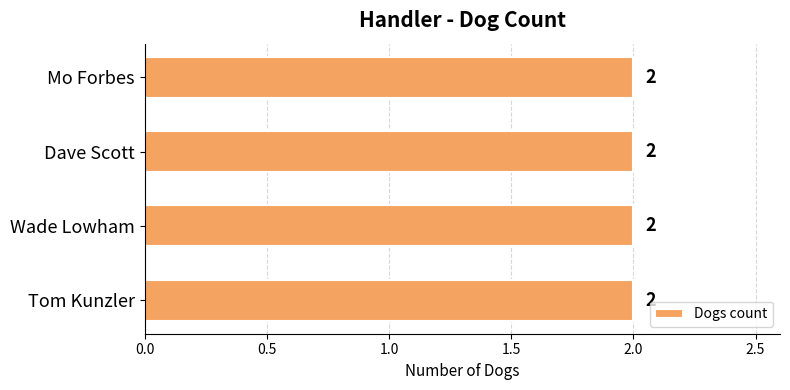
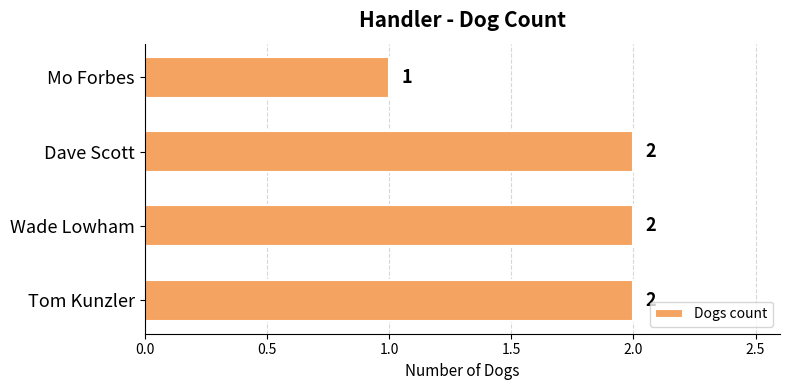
Mo Forbes: 2 -> 1
